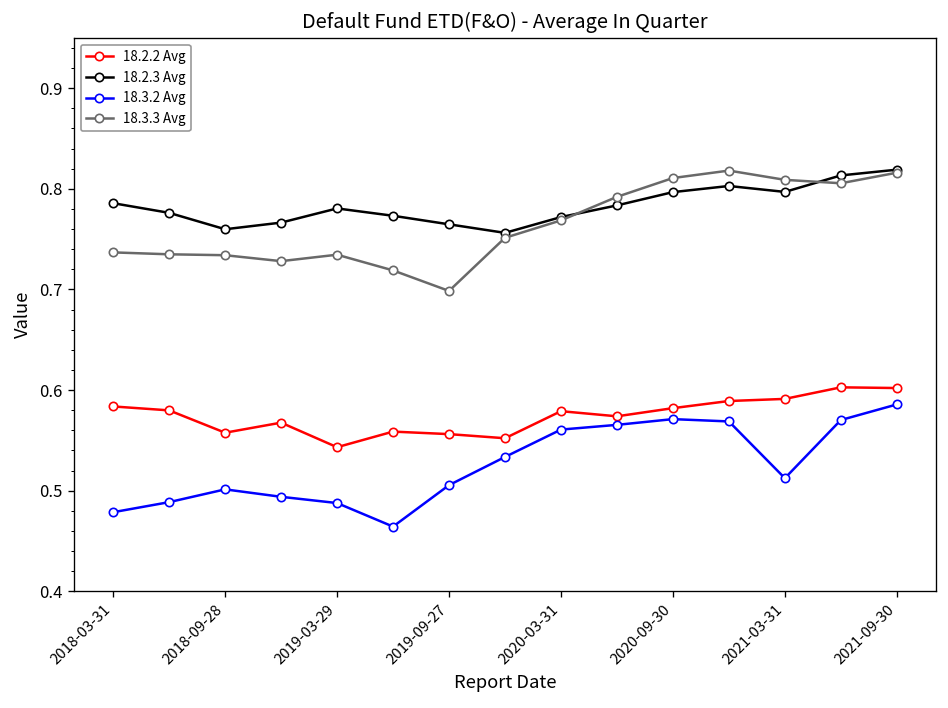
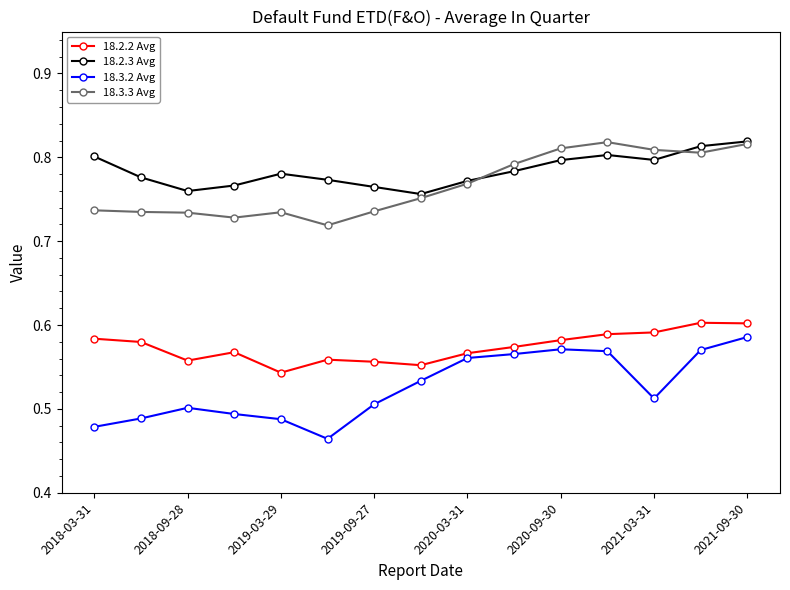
18.2.3 Avg, 2018-03-31: 0.79 -> 0.80
18.3.3 Avg, 2019-09-27: 0.70 -> 0.74
18.2.2 Avg, 2020-03-31: 0.58 -> 0.57
